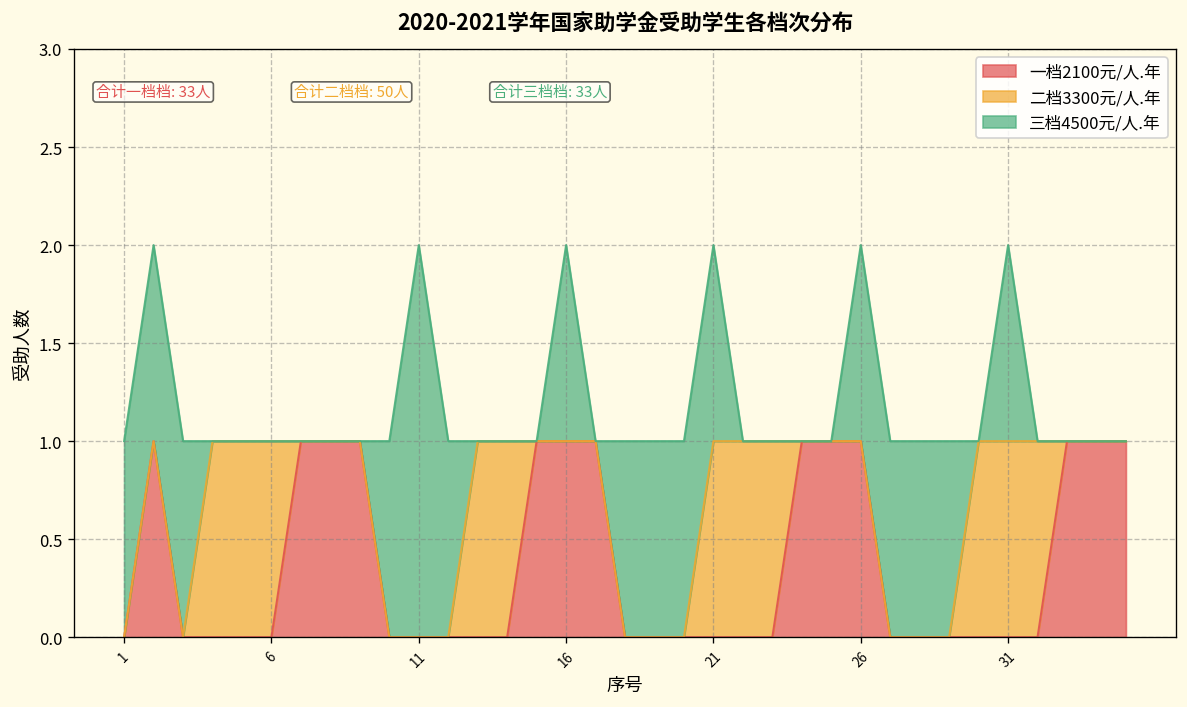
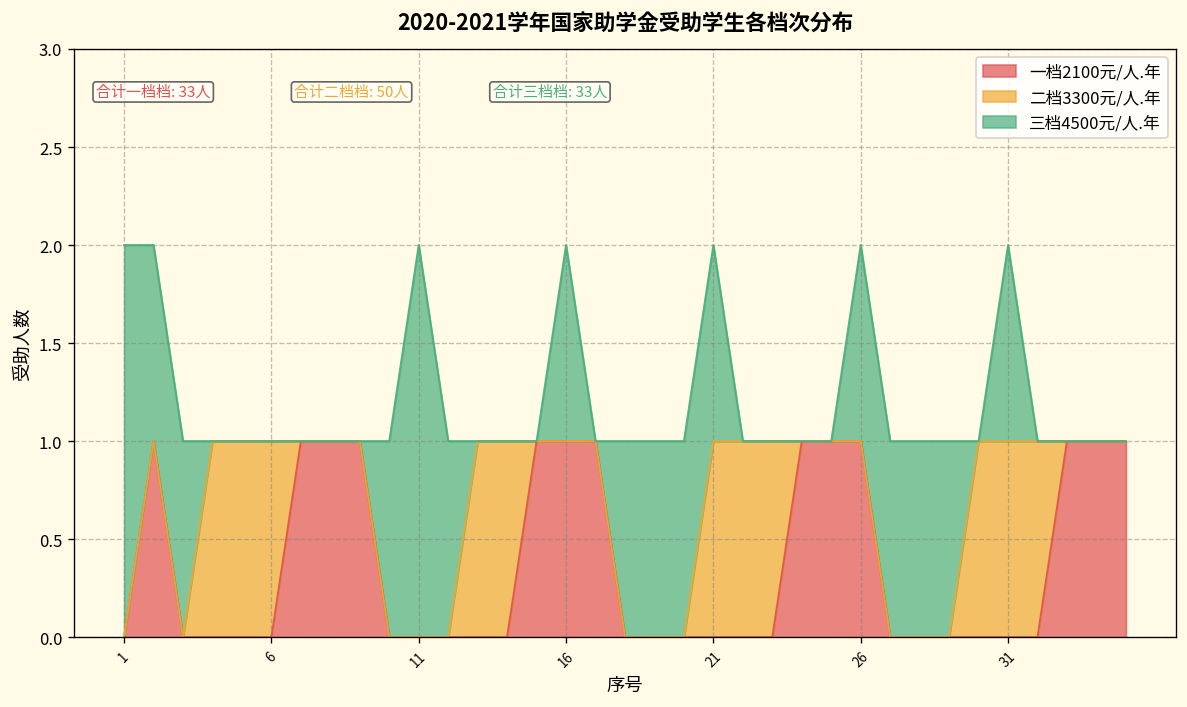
三档4500元/人.年, 1: 1 -> 2
